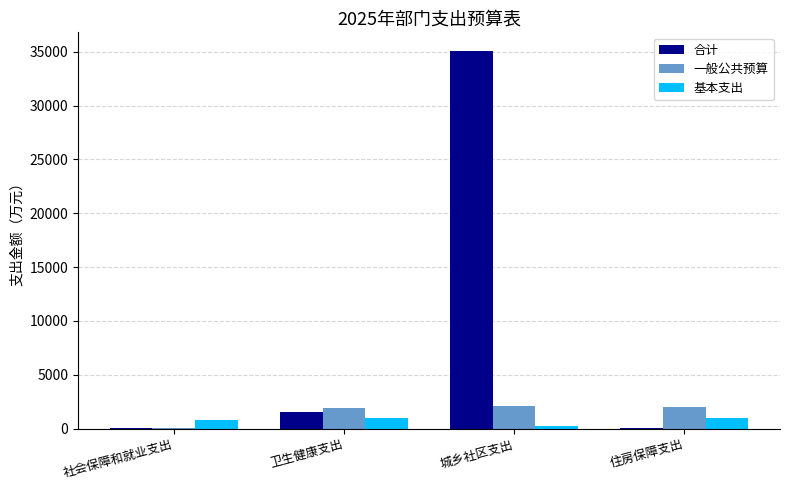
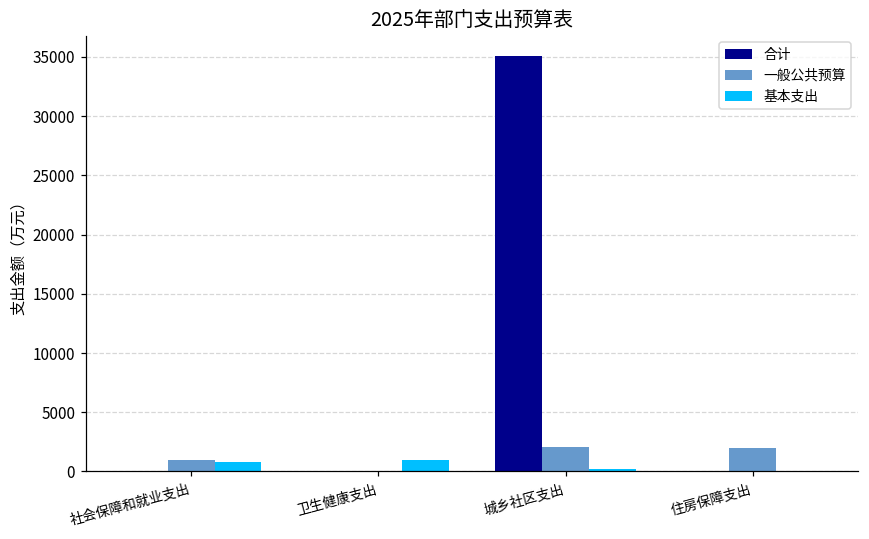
一般公共预算, 社会保障和就业支出: 0 -> 1000
合计, 卫生健康支出: 1600 -> 0
一般公共预算, 卫生健康支出: 1900 -> 0
基本支出, 住房保障支出: 1000 -> 0
